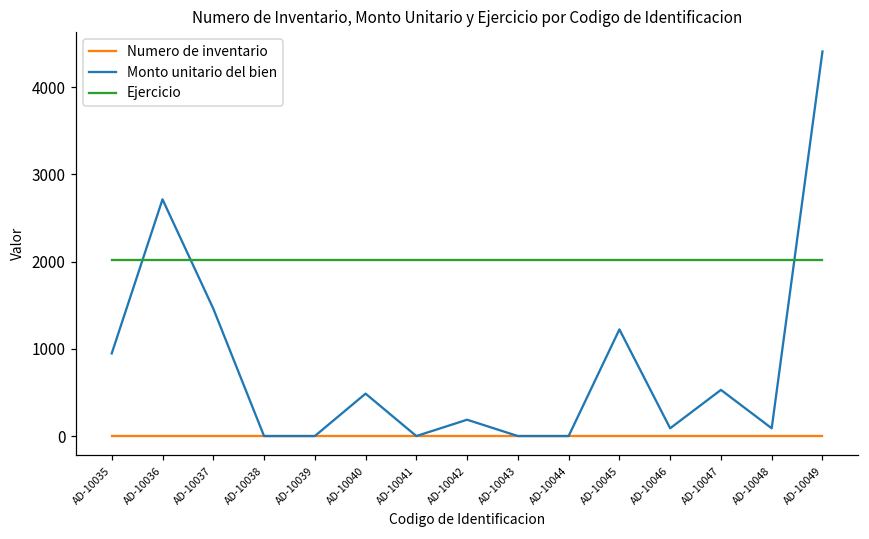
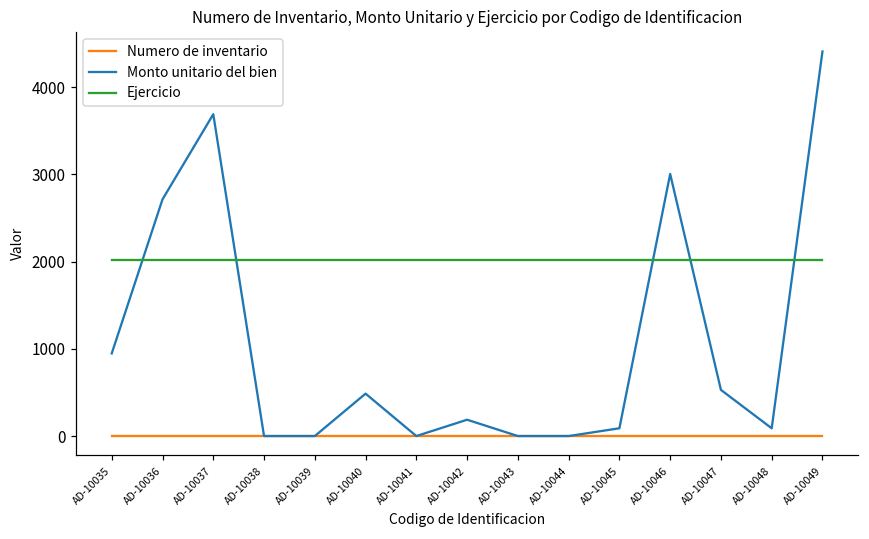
Monto unitario del bien, AD-10037: 1500 -> 3700
Monto unitario del bien, AD-10045: 1200 -> 100
Monto unitario del bien, AD-10046: 100 -> 3000
